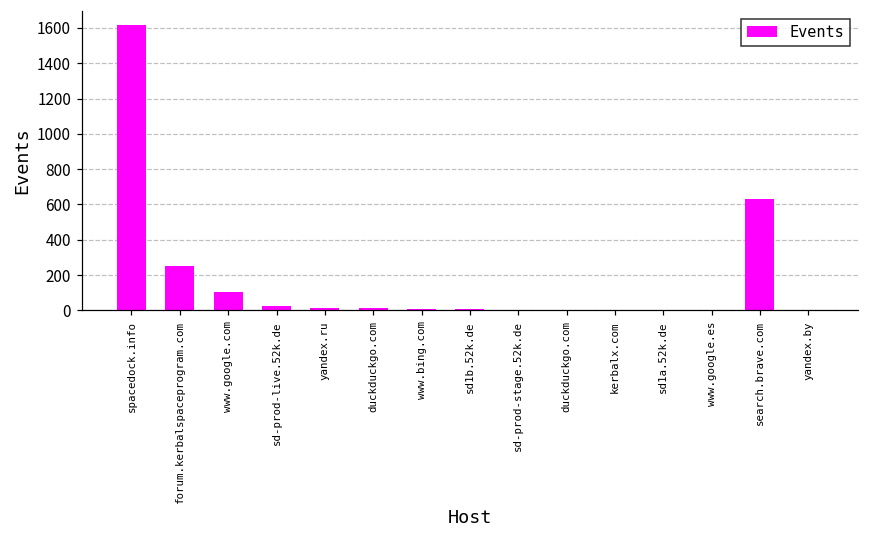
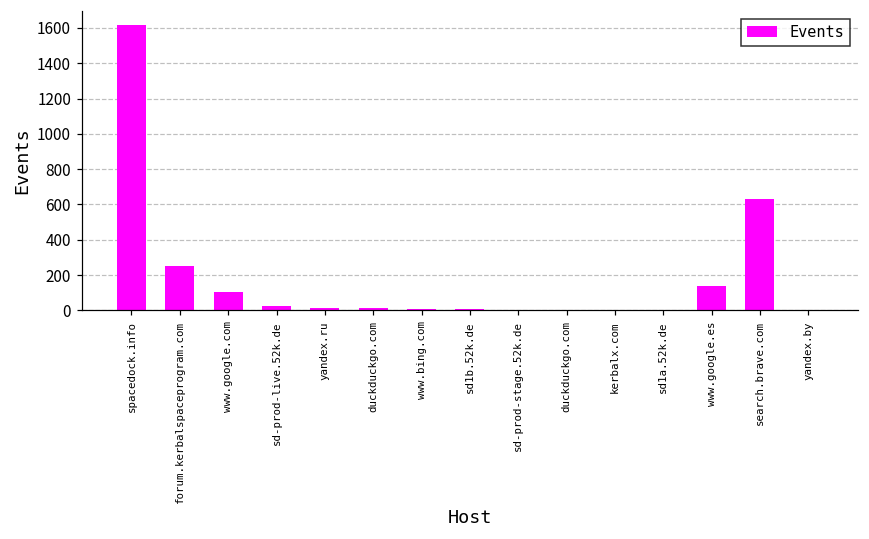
www.google.es: 0 -> 140
